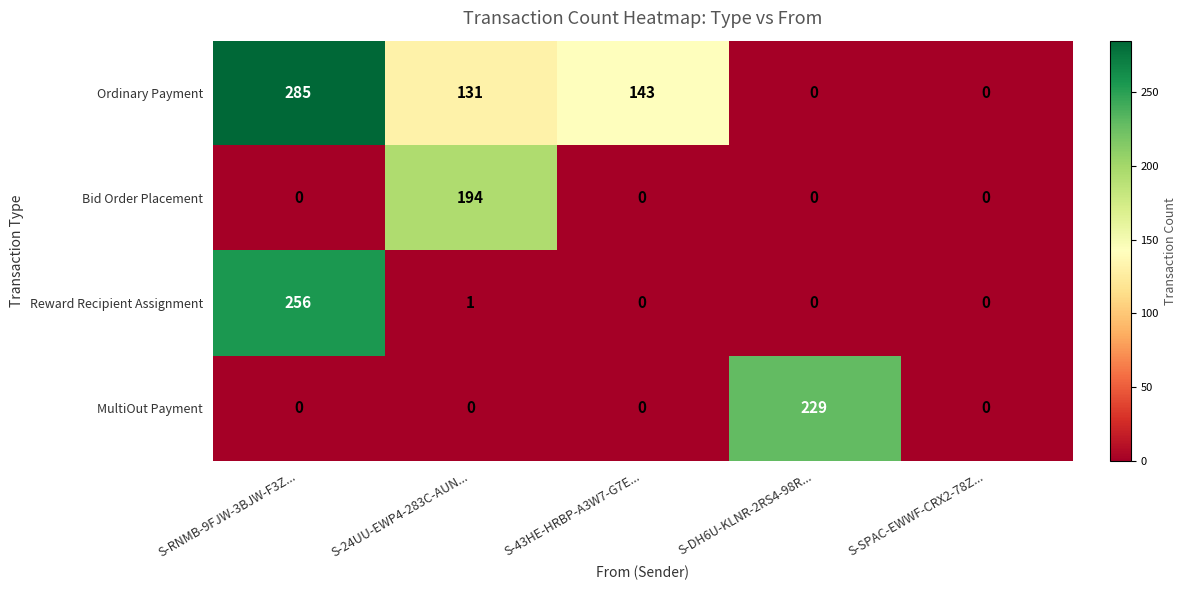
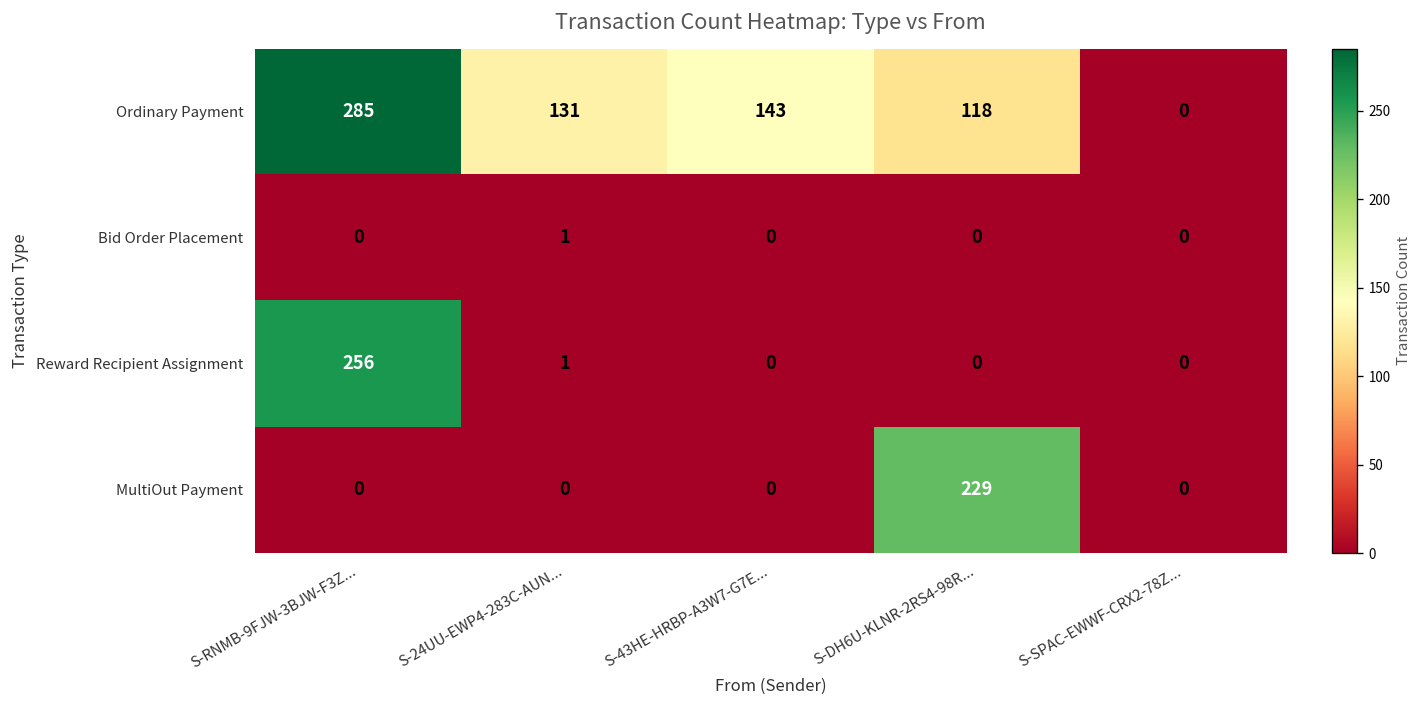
Ordinary Payment, S-DH6U-KLNR-2RS4-98R...: 0 -> 118
Bid Order Placement, S-24UU-EWP4-283C-AUN...: 194 -> 1
